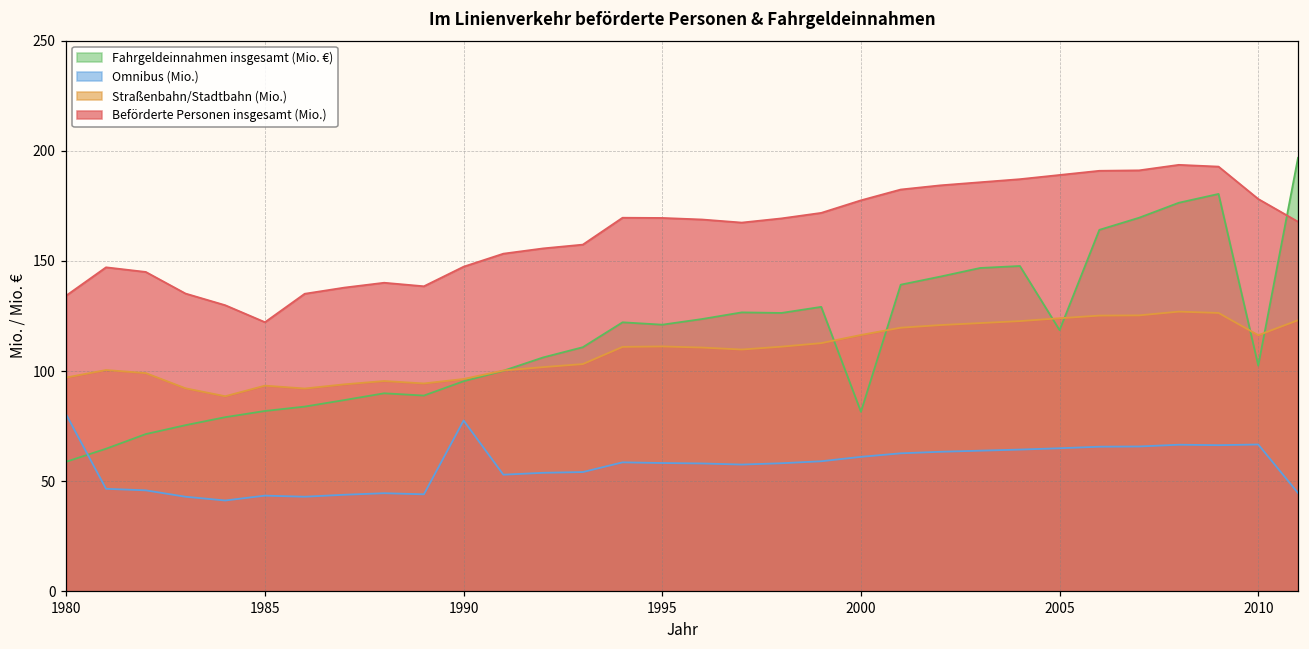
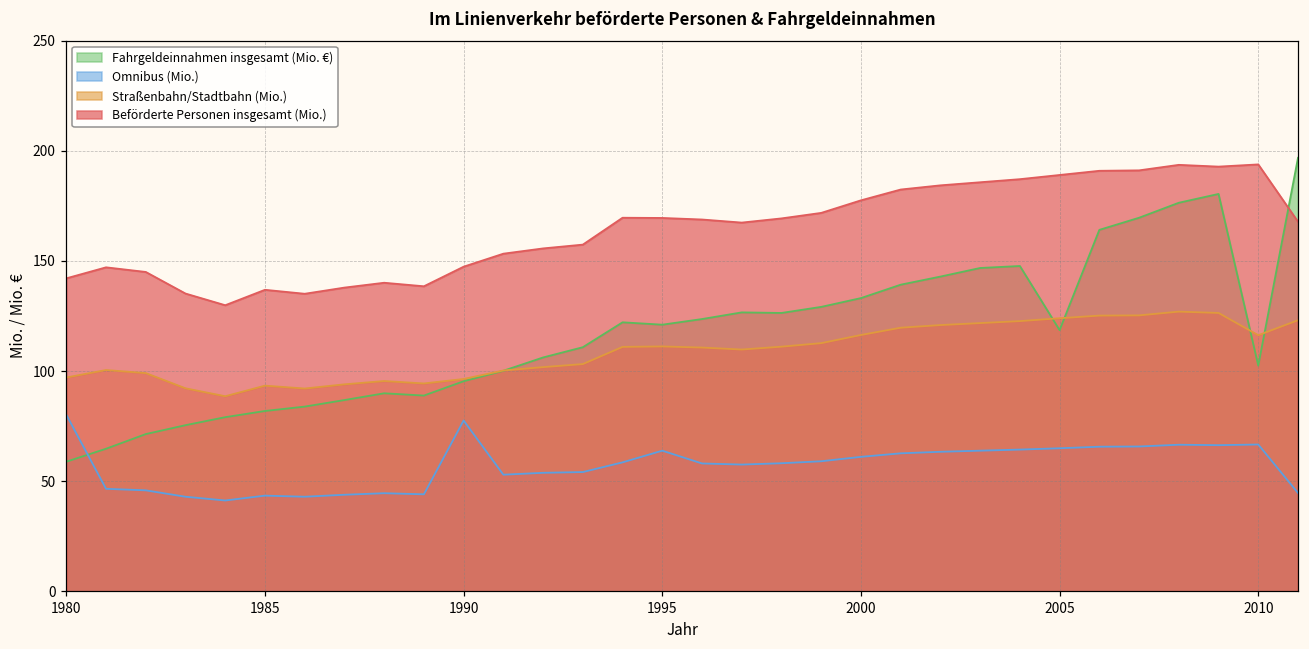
Beförderte Personen insgesamt (Mio.), 1980: 134 -> 142
Beförderte Personen insgesamt (Mio.), 1985: 122 -> 137
Omnibus (Mio.), 1995: 58 -> 64
Fahrgeldeinnahmen insgesamt (Mio. €), 2000: 82 -> 133
Beförderte Personen insgesamt (Mio.), 2010: 178 -> 194
